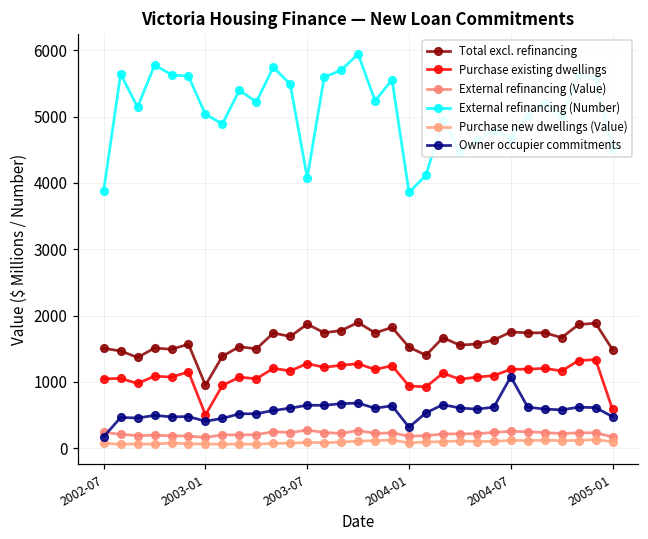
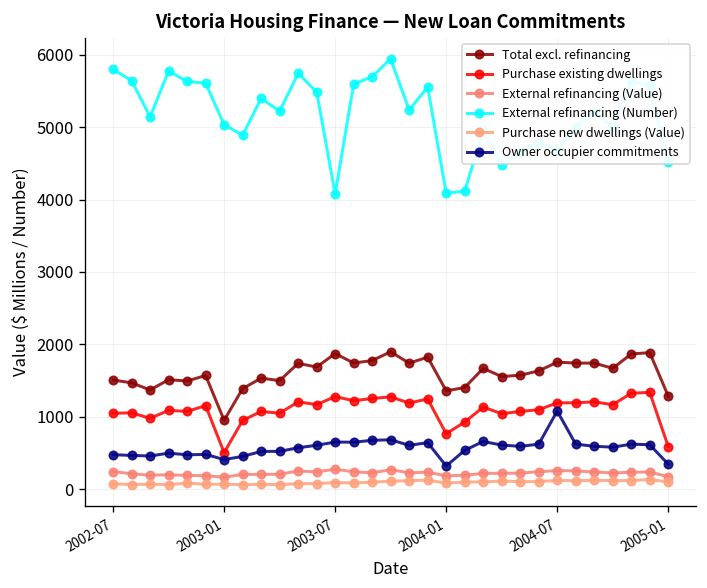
External refinancing (Number), 2002-07: 3900 -> 5800
Owner occupier commitments, 2002-07: 200 -> 500
Total excl. refinancing, 2004-01: 1500 -> 1400
Purchase existing dwellings, 2004-01: 900 -> 800
External refinancing (Number), 2004-01: 3900 -> 4100
Total excl. refinancing, 2005-01: 1500 -> 1300
Owner occupier commitments, 2005-01: 500 -> 300
